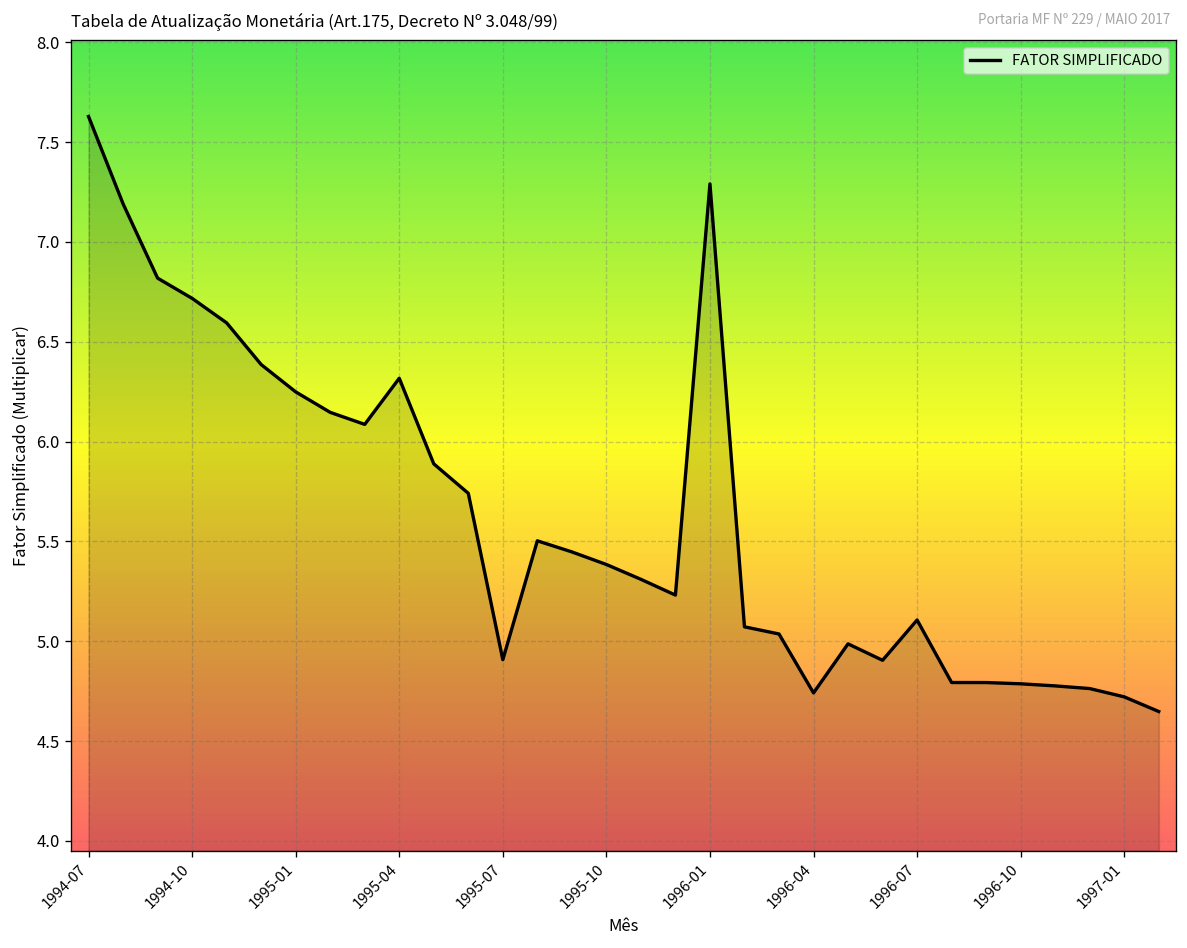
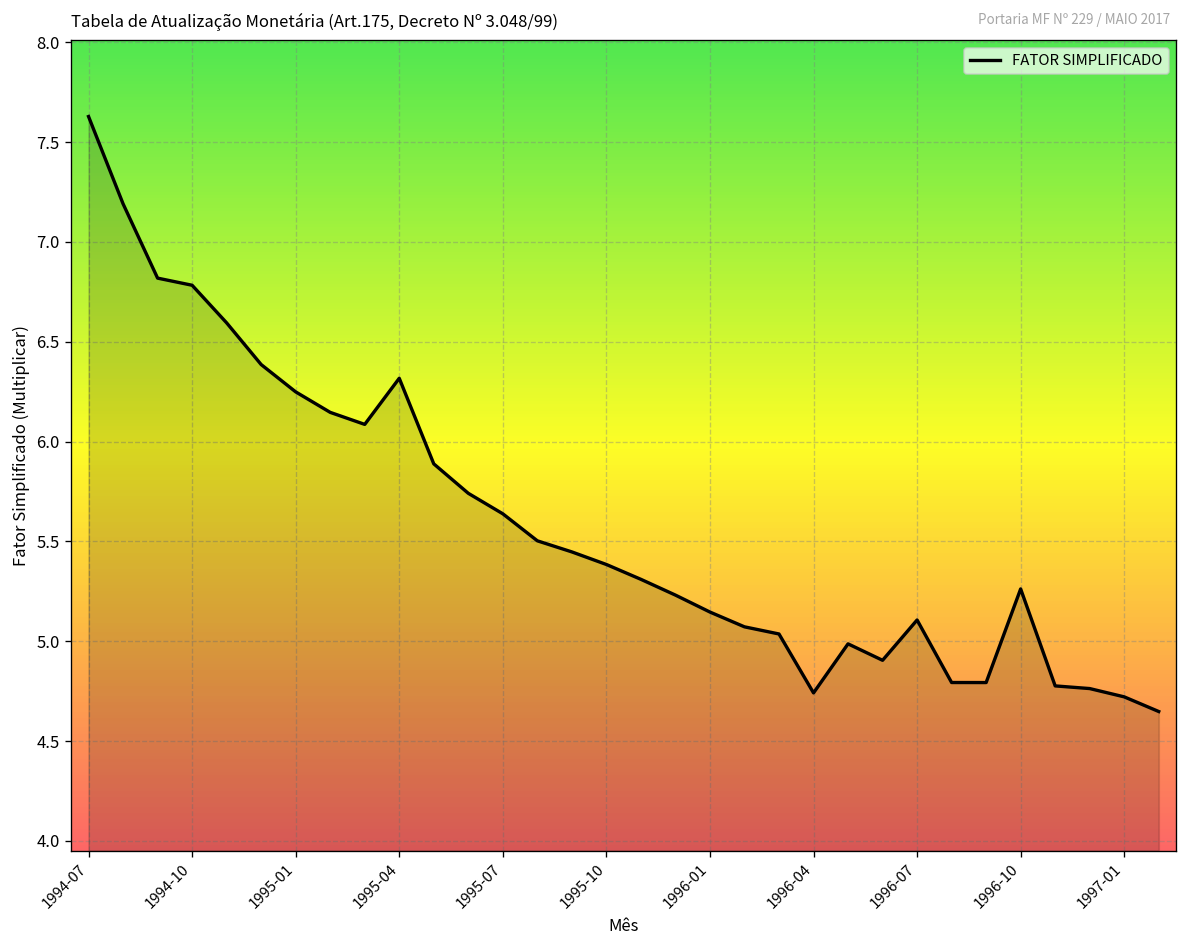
1994-10: 6.72 -> 6.78
1995-07: 4.91 -> 5.64
1996-01: 7.29 -> 5.15
1996-10: 4.79 -> 5.26
